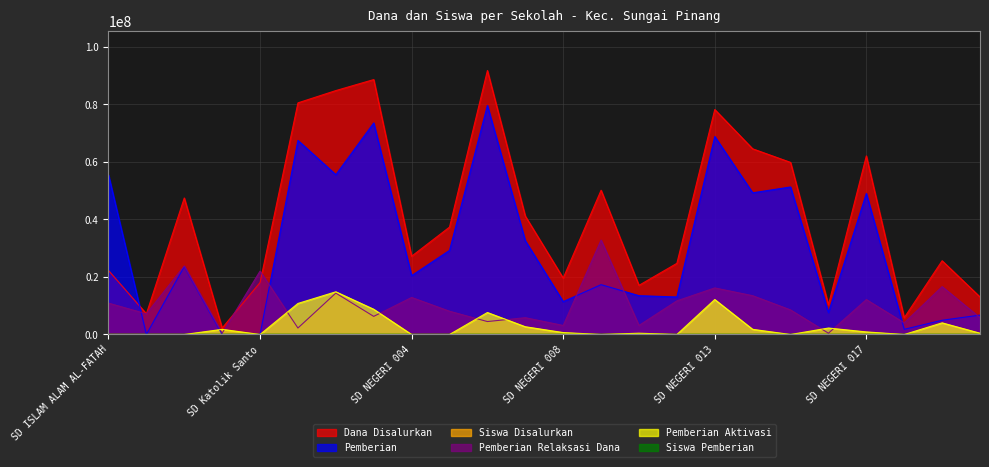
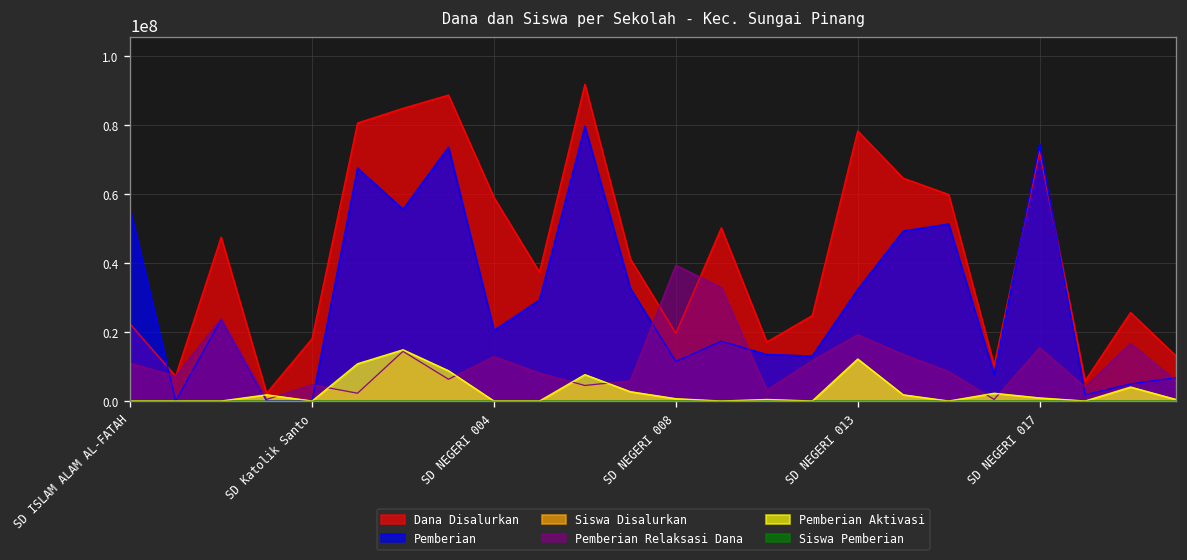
Pemberian Relaksasi Dana, SD Katolik Santo: 22000000 -> 5000000
Dana Disalurkan, SD NEGERI 004: 27000000 -> 59000000
Pemberian Relaksasi Dana, SD NEGERI 008: 3000000 -> 39000000
Pemberian, SD NEGERI 013: 69000000 -> 32000000
Pemberian Relaksasi Dana, SD NEGERI 013: 16000000 -> 19000000
Dana Disalurkan, SD NEGERI 017: 62000000 -> 72000000
Pemberian, SD NEGERI 017: 49000000 -> 74000000
Pemberian Relaksasi Dana, SD NEGERI 017: 12000000 -> 15000000
